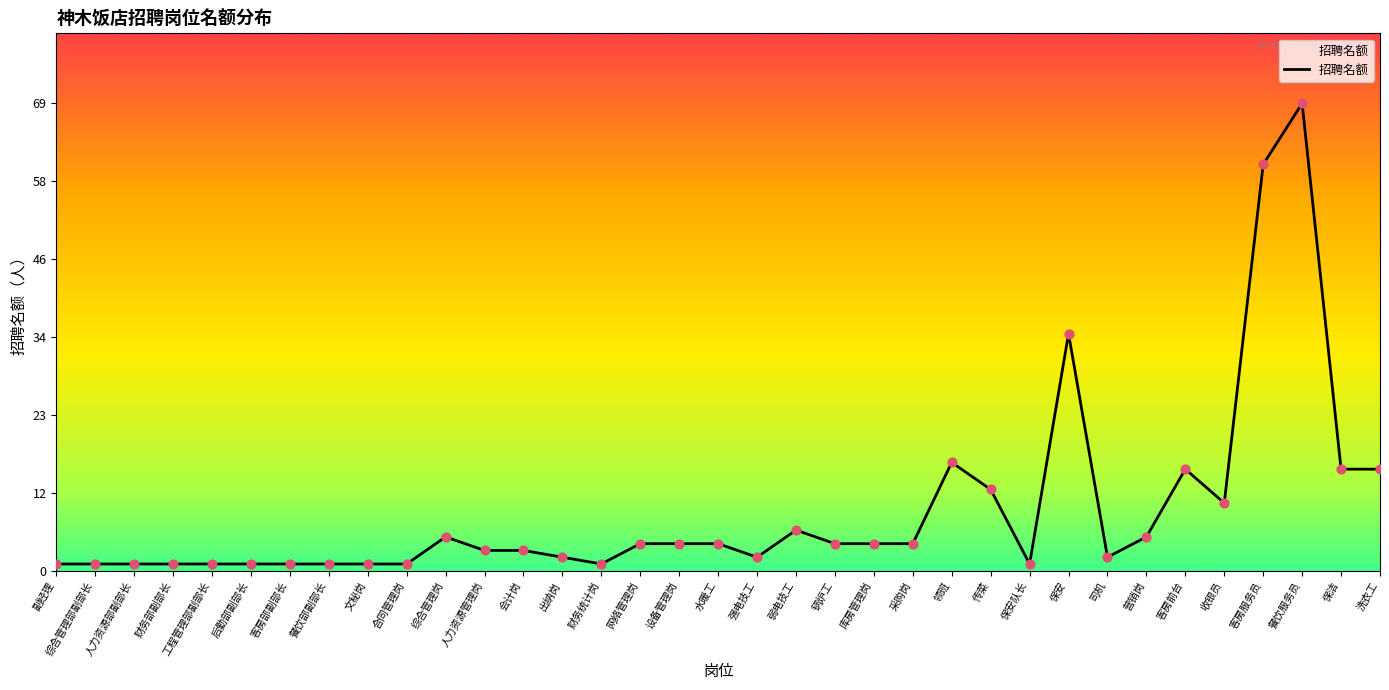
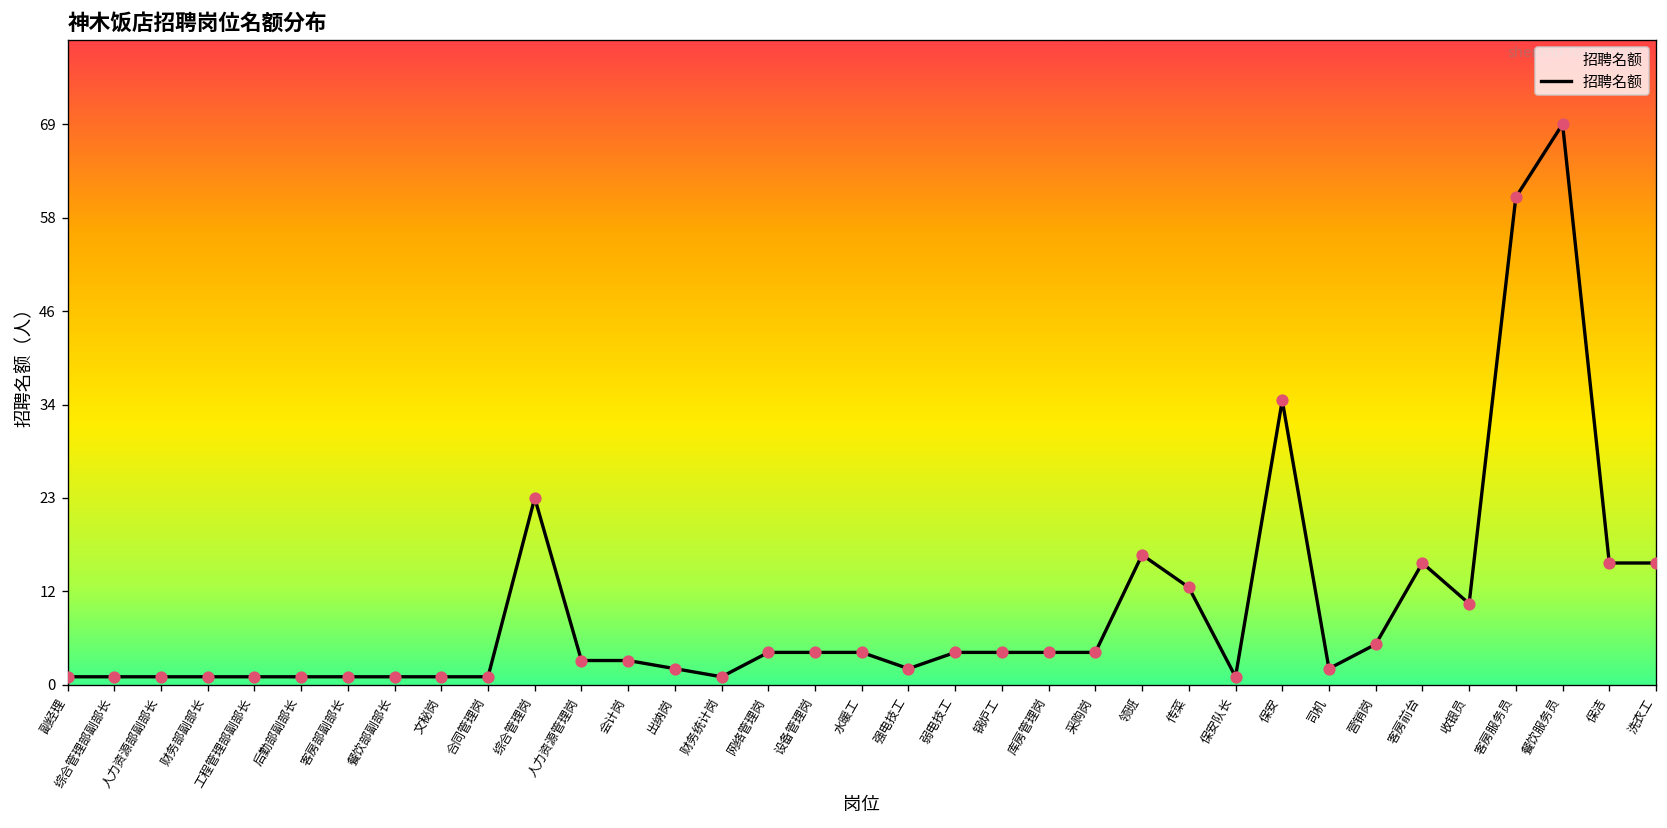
综合管理岗: 5 -> 23
弱电技工: 6 -> 4
